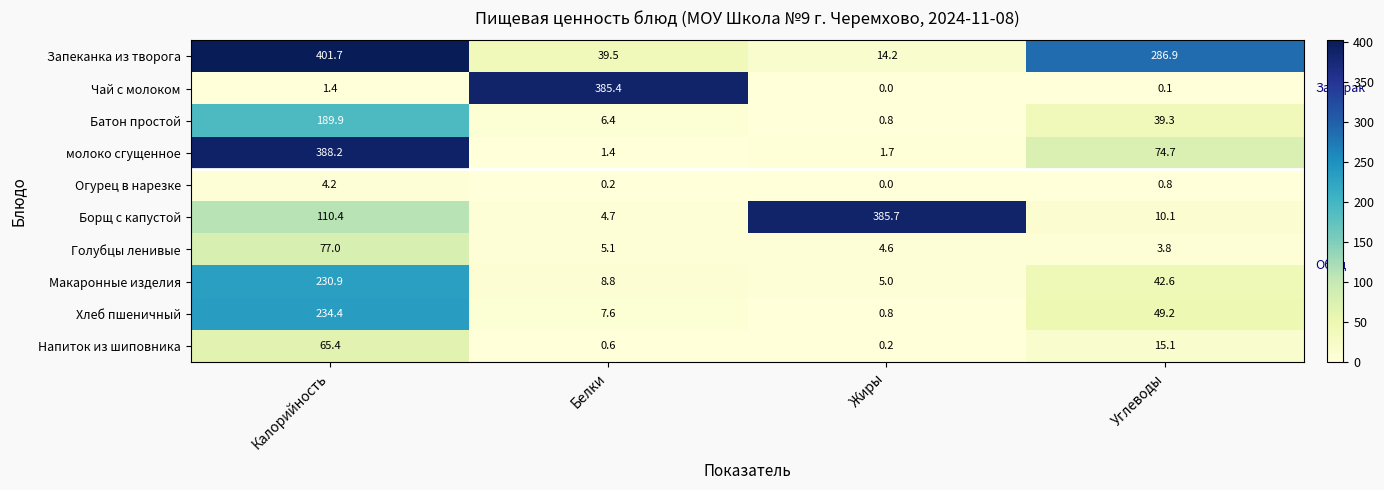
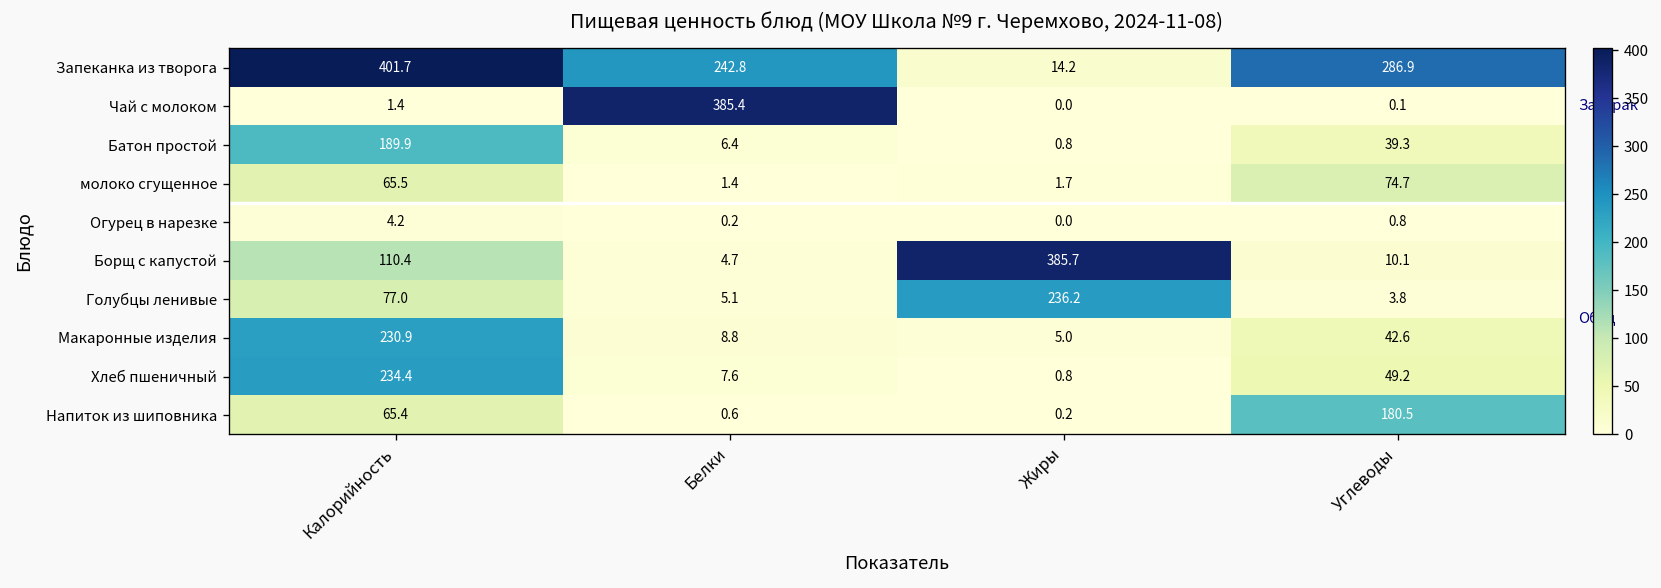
Запеканка из творога, Белки: 39.5 -> 242.8
молоко сгущенное, Калорийность: 388.2 -> 65.5
Голубцы ленивые, Жиры: 4.6 -> 236.2
Напиток из шиповника, Углеводы: 15.1 -> 180.5
